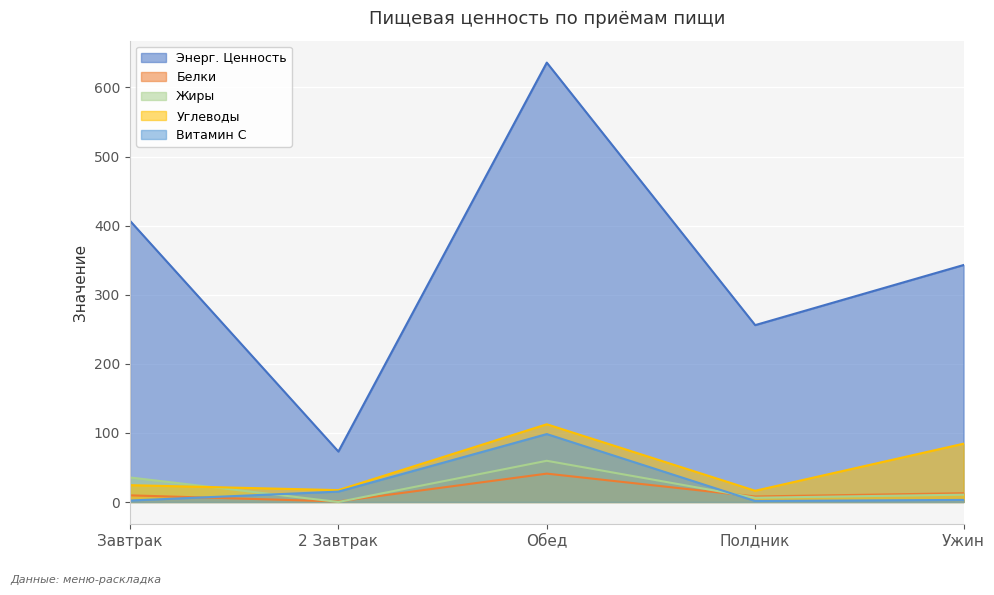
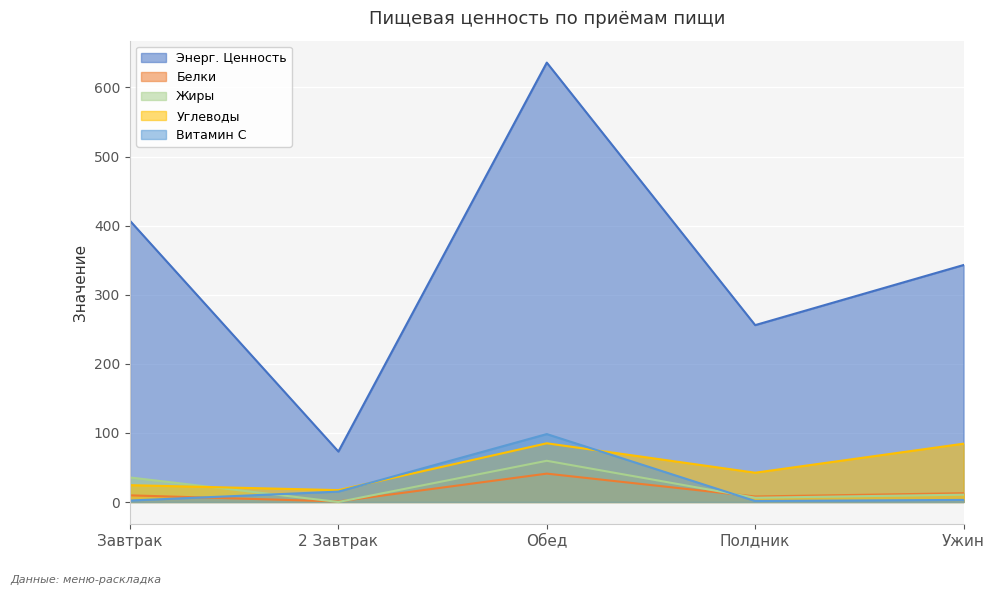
Углеводы, Обед: 110 -> 80
Углеводы, Полдник: 20 -> 40
